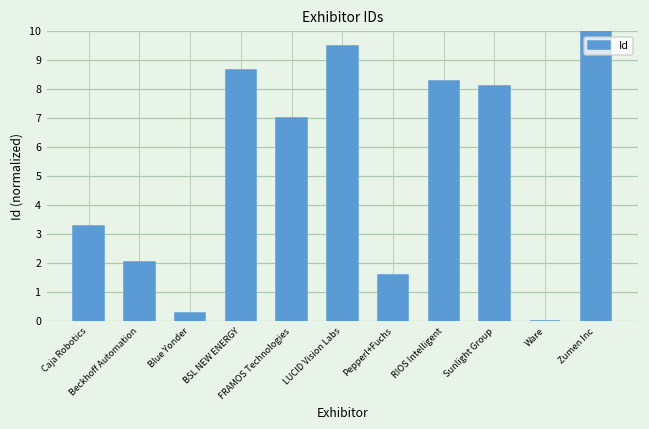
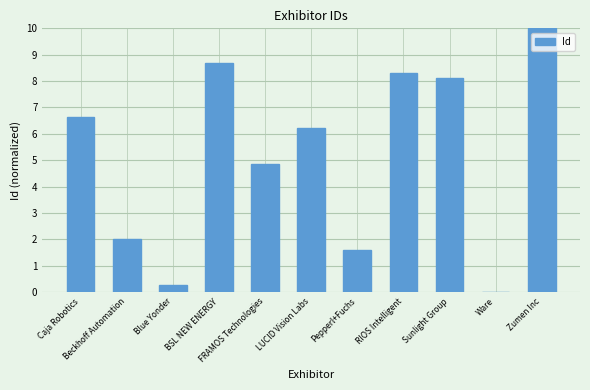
Caja Robotics: 3.3 -> 6.7
FRAMOS Technologies: 7.0 -> 4.8
LUCID Vision Labs: 9.5 -> 6.2
